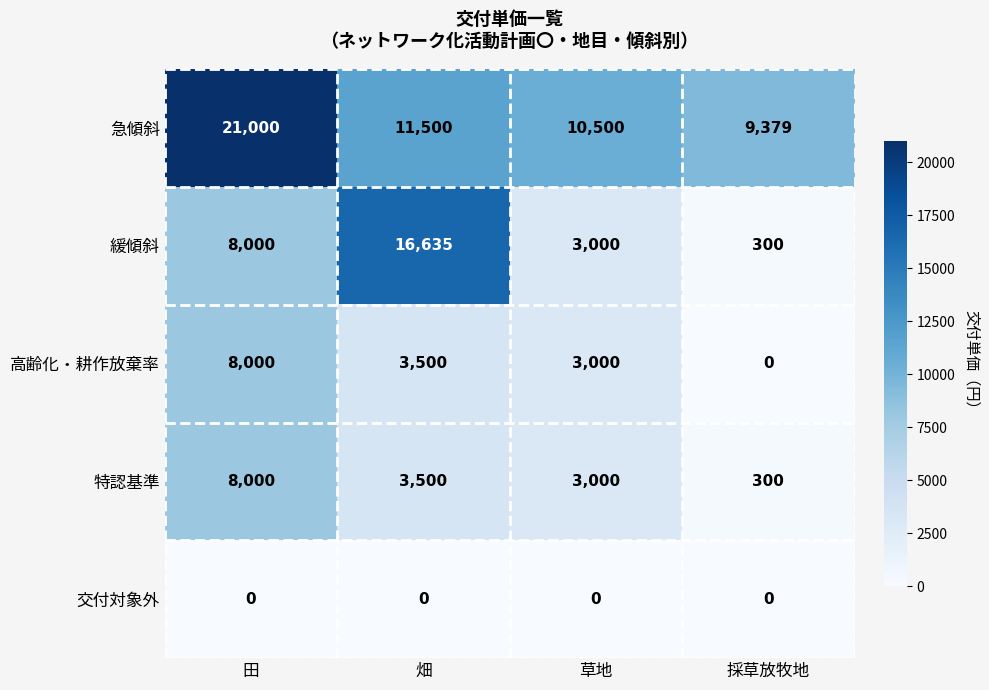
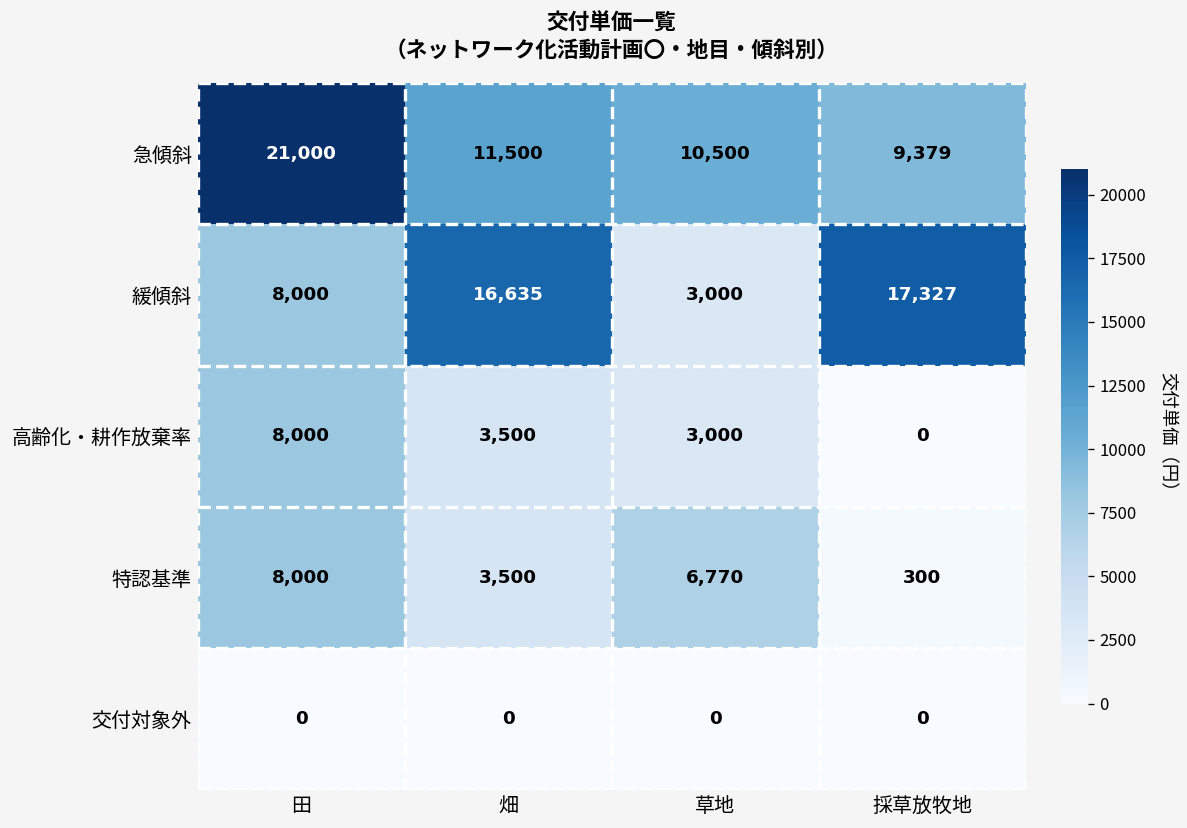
緩傾斜, 採草放牧地: 300 -> 17,327
特認基準, 草地: 3,000 -> 6,770
